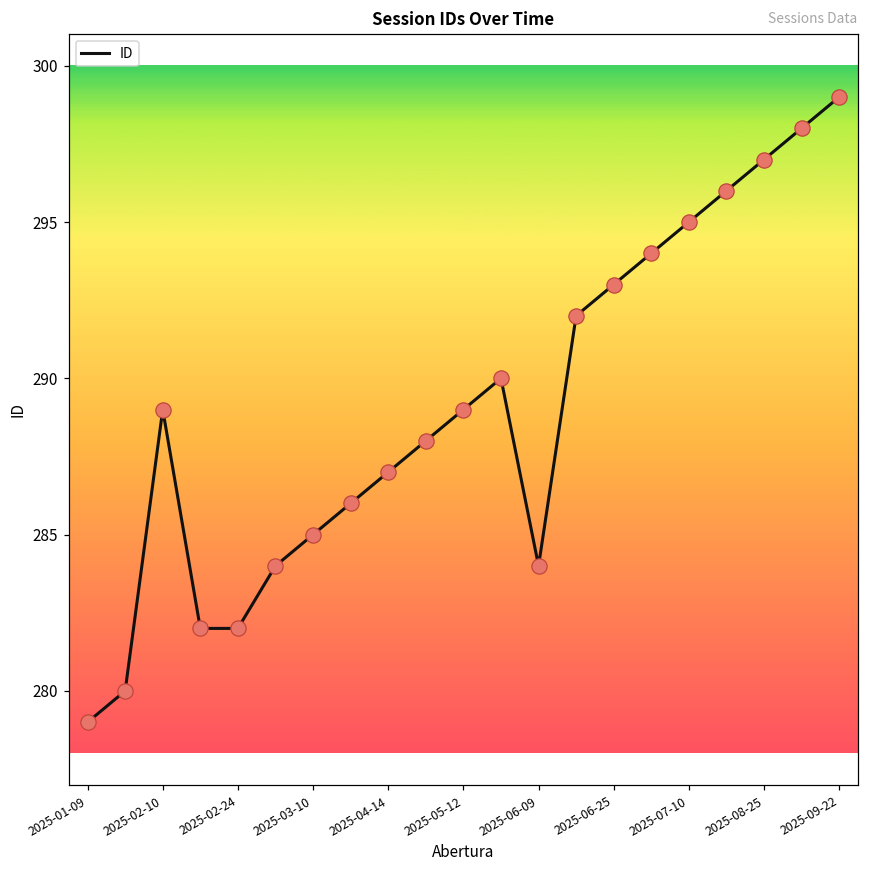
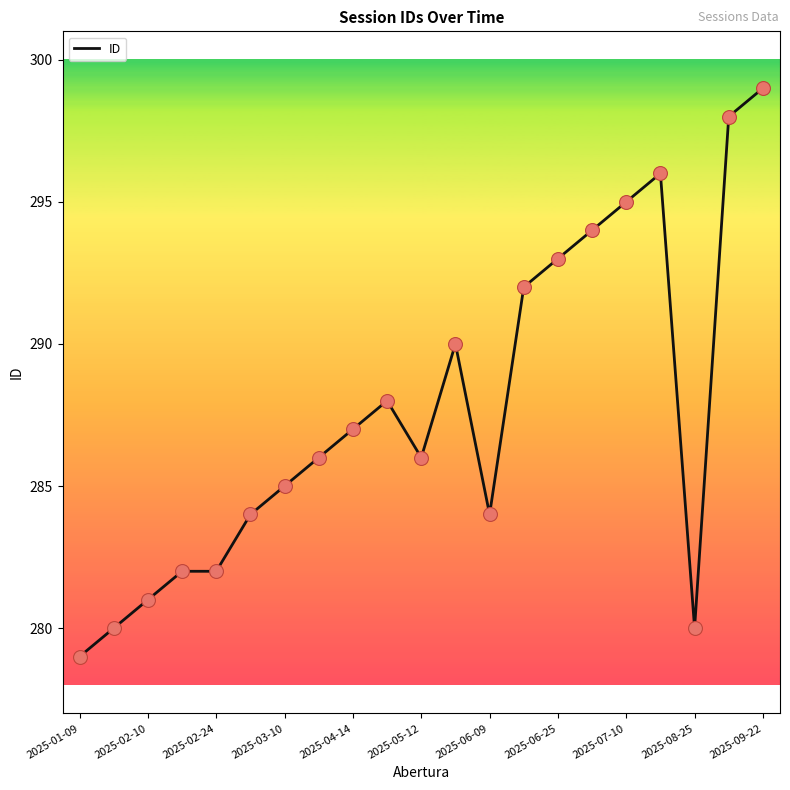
2025-02-10: 289 -> 281
2025-05-12: 289 -> 286
2025-08-25: 297 -> 280
